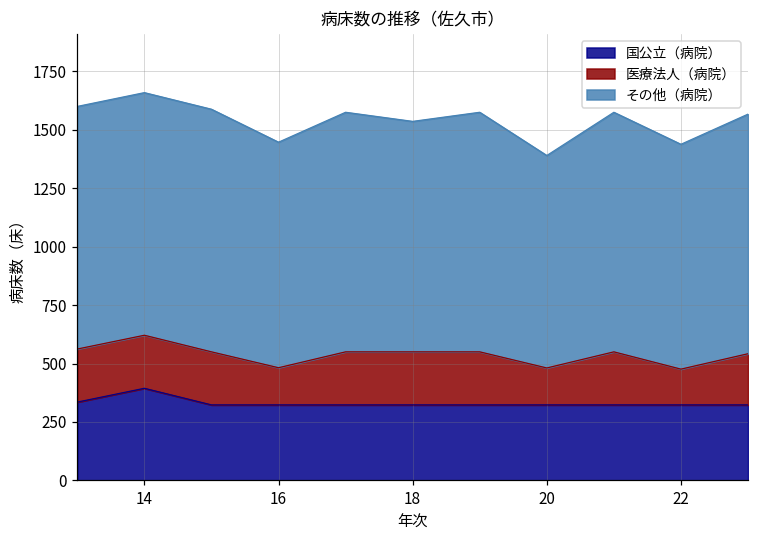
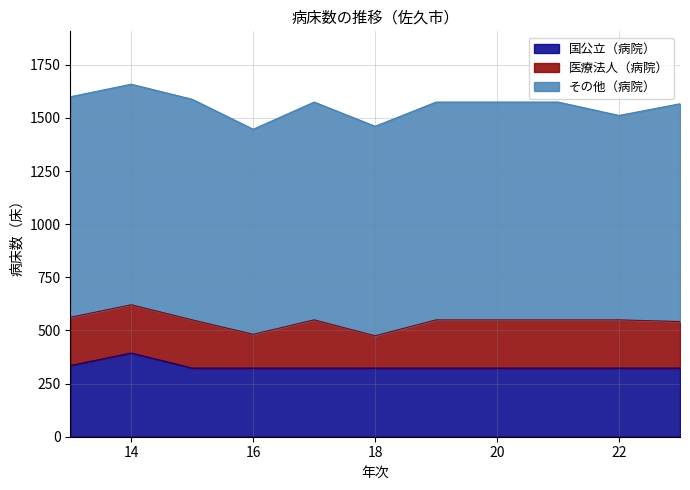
医療法人（病院）, 18: 230 -> 150
医療法人（病院）, 20: 160 -> 230
その他（病院）, 20: 910 -> 1030
医療法人（病院）, 22: 150 -> 230
